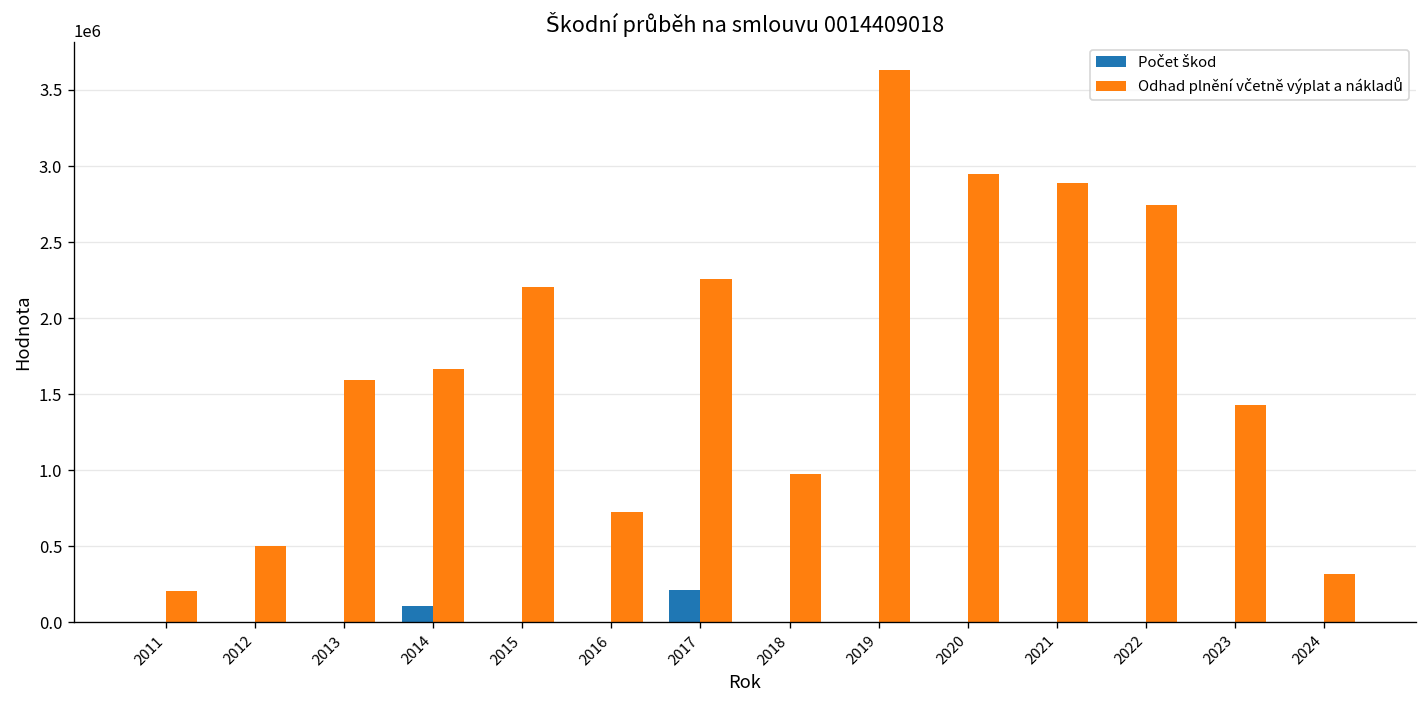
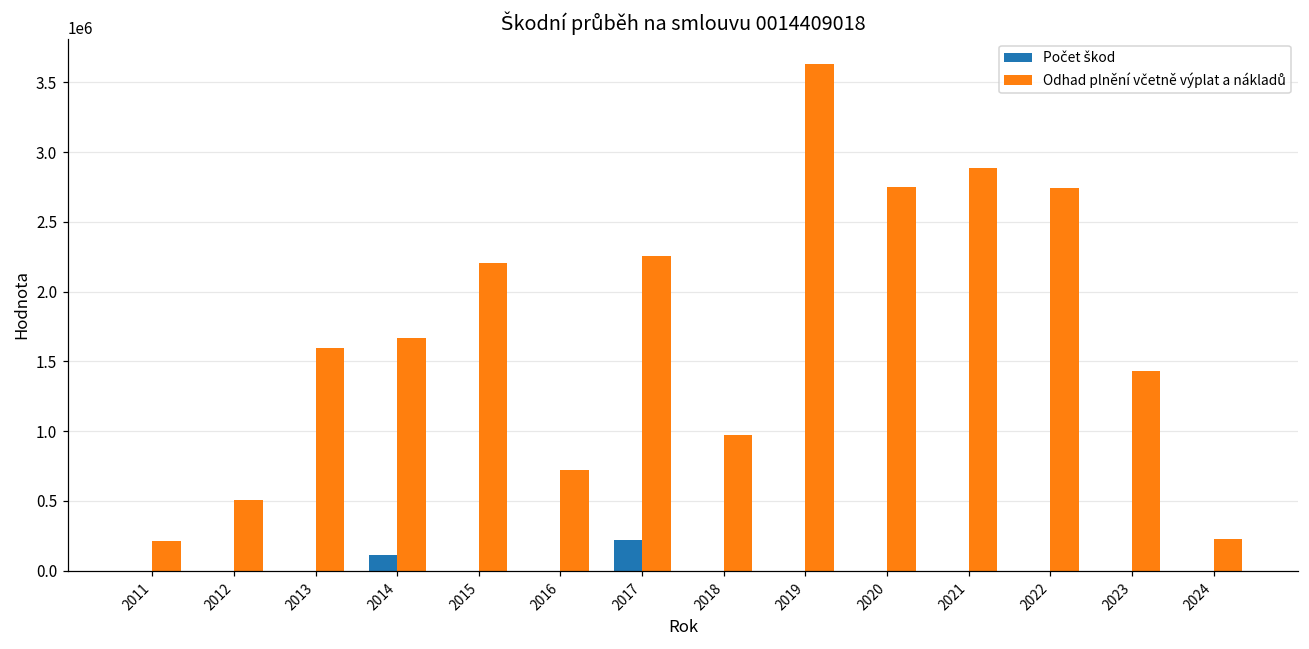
Odhad plnění včetně výplat a nákladů, 2020: 2950000 -> 2750000
Odhad plnění včetně výplat a nákladů, 2024: 320000 -> 230000
